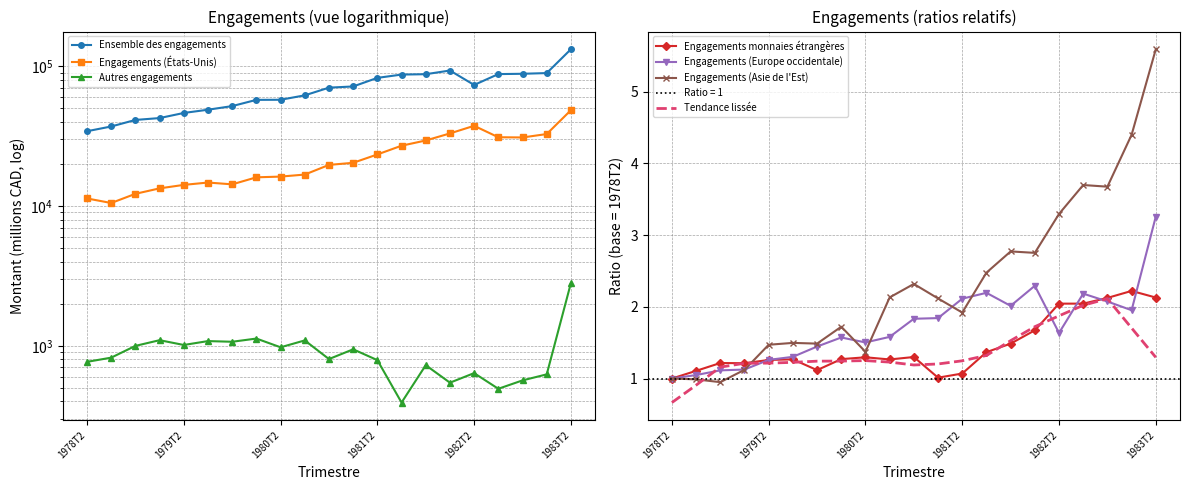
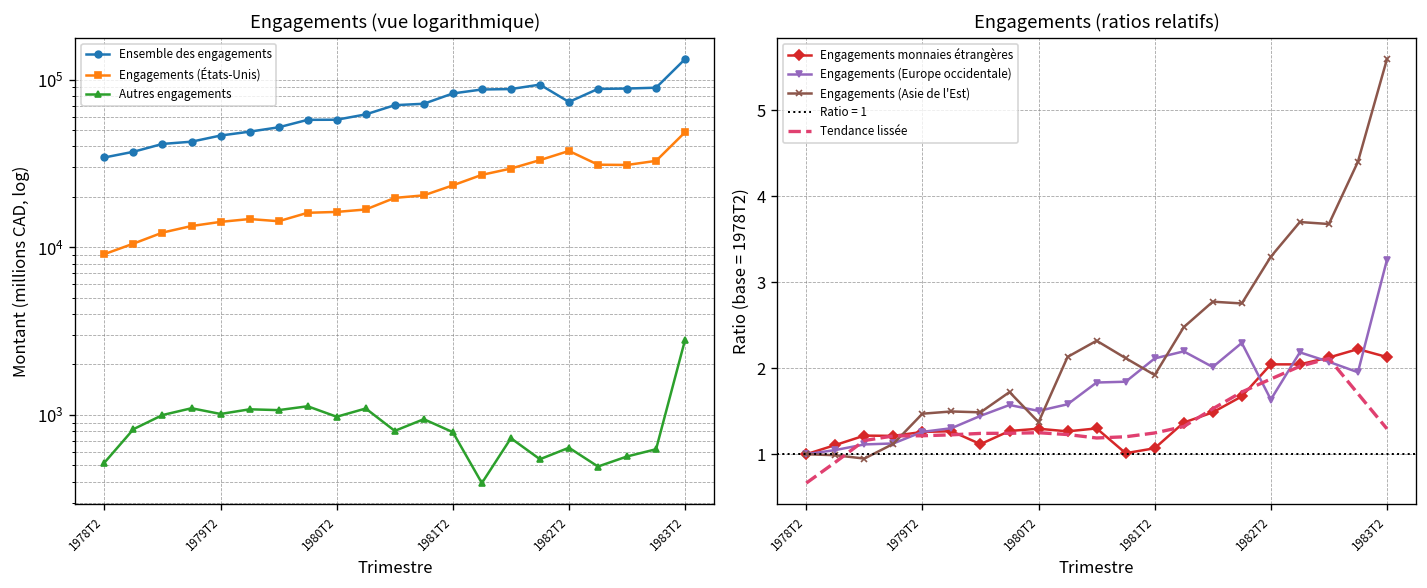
Engagements (vue logarithmique), Engagements (États-Unis), 1978T2: 11000 -> 9000
Engagements (vue logarithmique), Autres engagements, 1978T2: 800 -> 520
